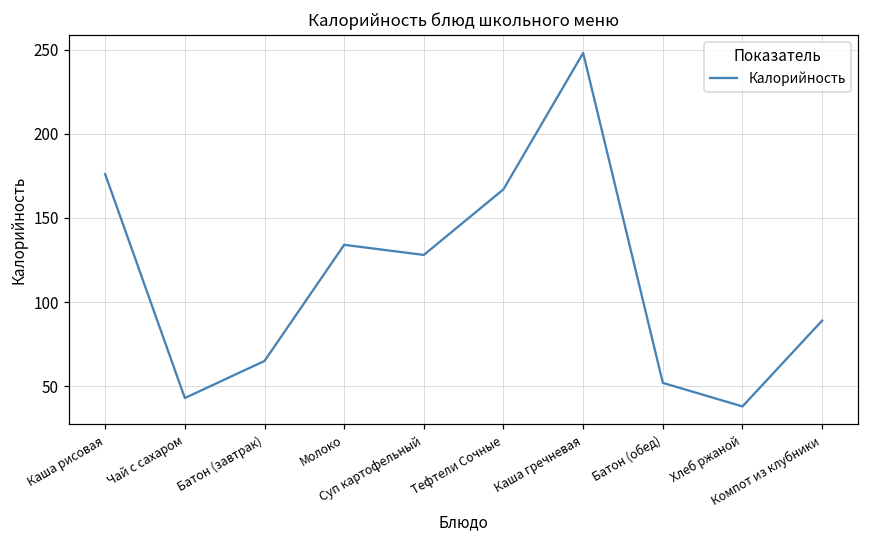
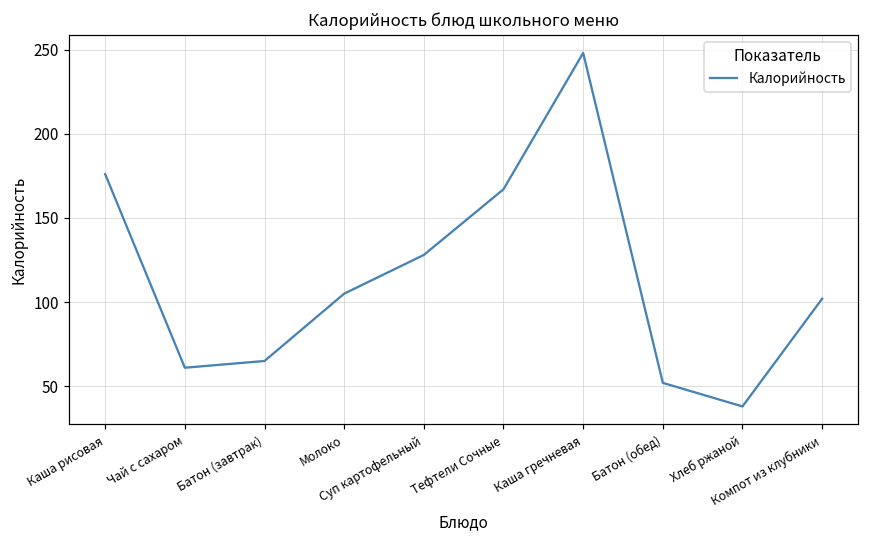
Чай с сахаром: 43 -> 61
Молоко: 134 -> 105
Компот из клубники: 89 -> 102
